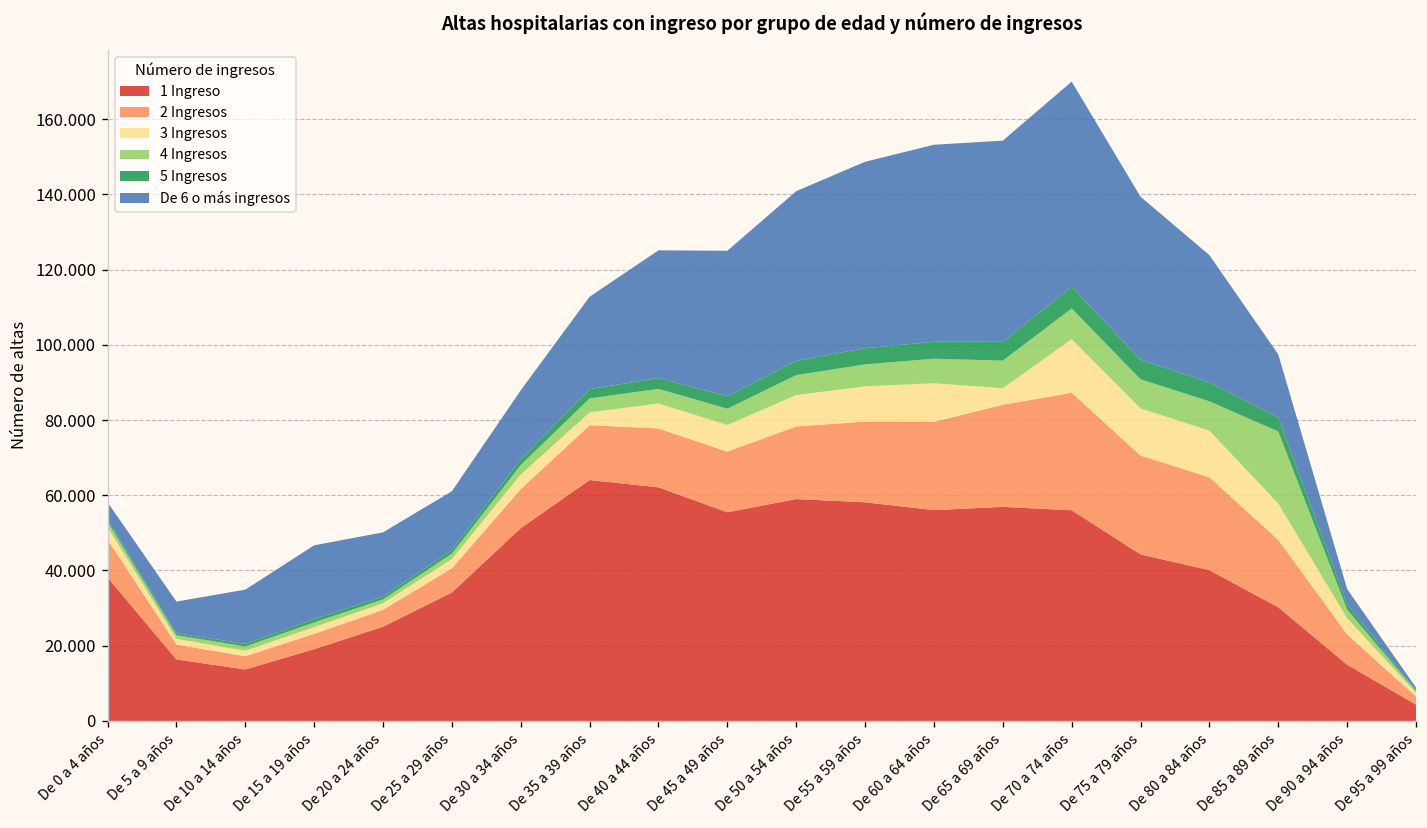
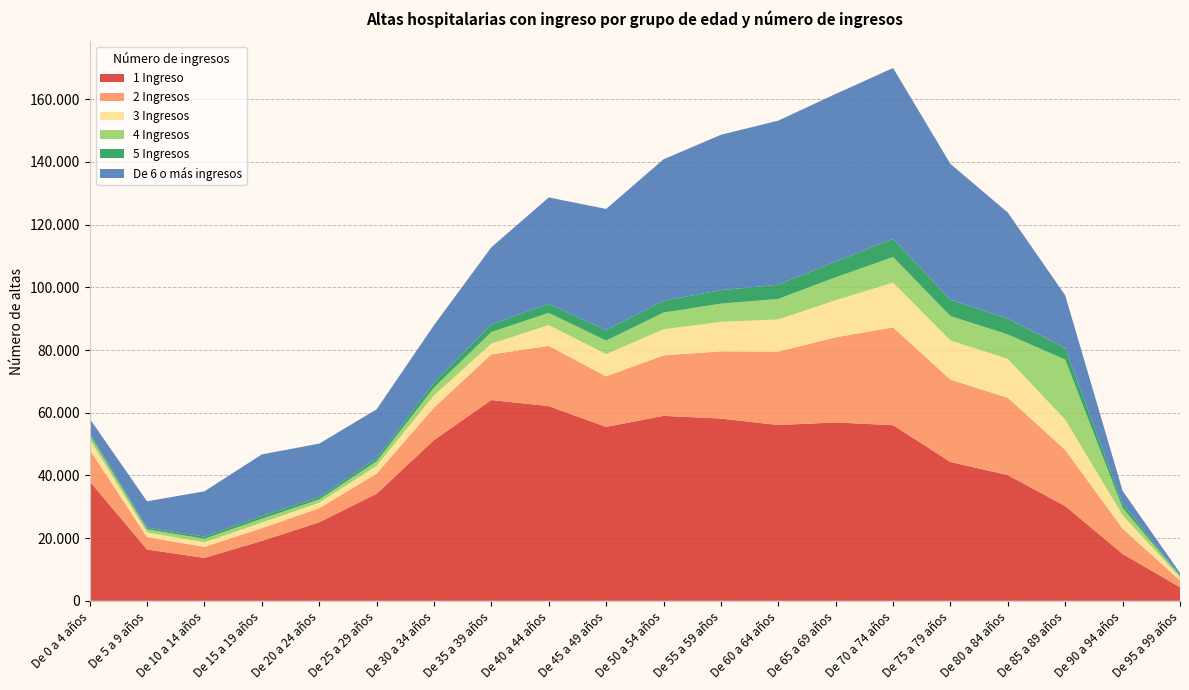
2 Ingresos, De 40 a 44 años: 16 -> 19
3 Ingresos, De 65 a 69 años: 4 -> 12
